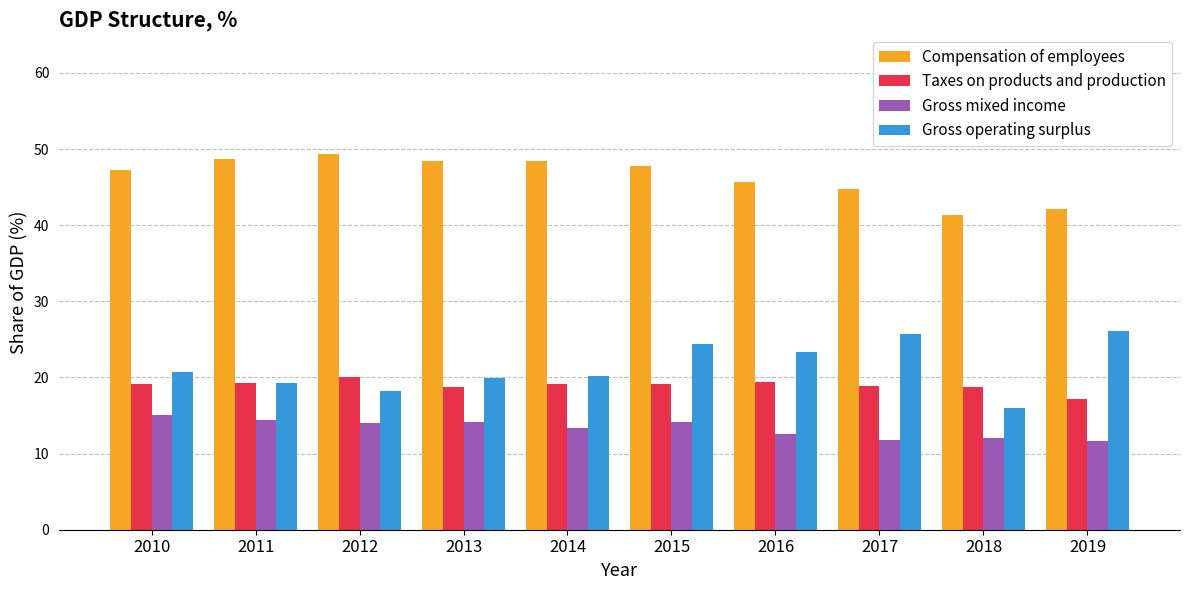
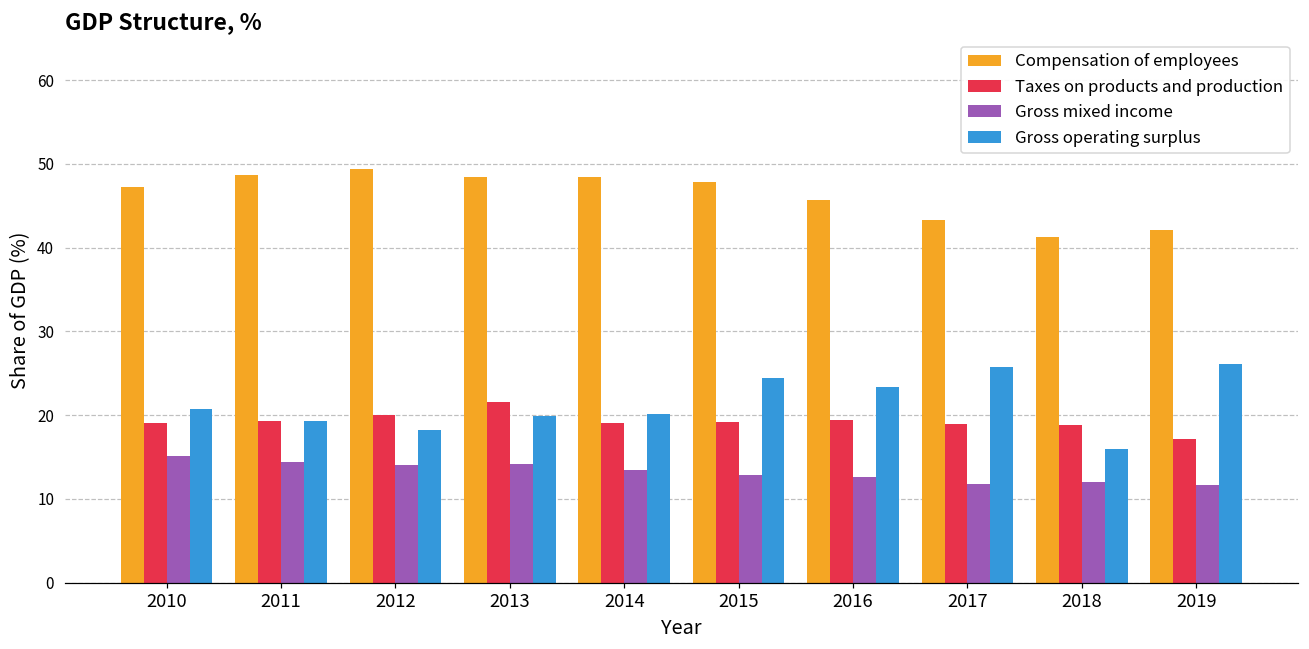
Taxes on products and production, 2013: 19 -> 22
Gross mixed income, 2015: 14 -> 13
Compensation of employees, 2017: 45 -> 43
